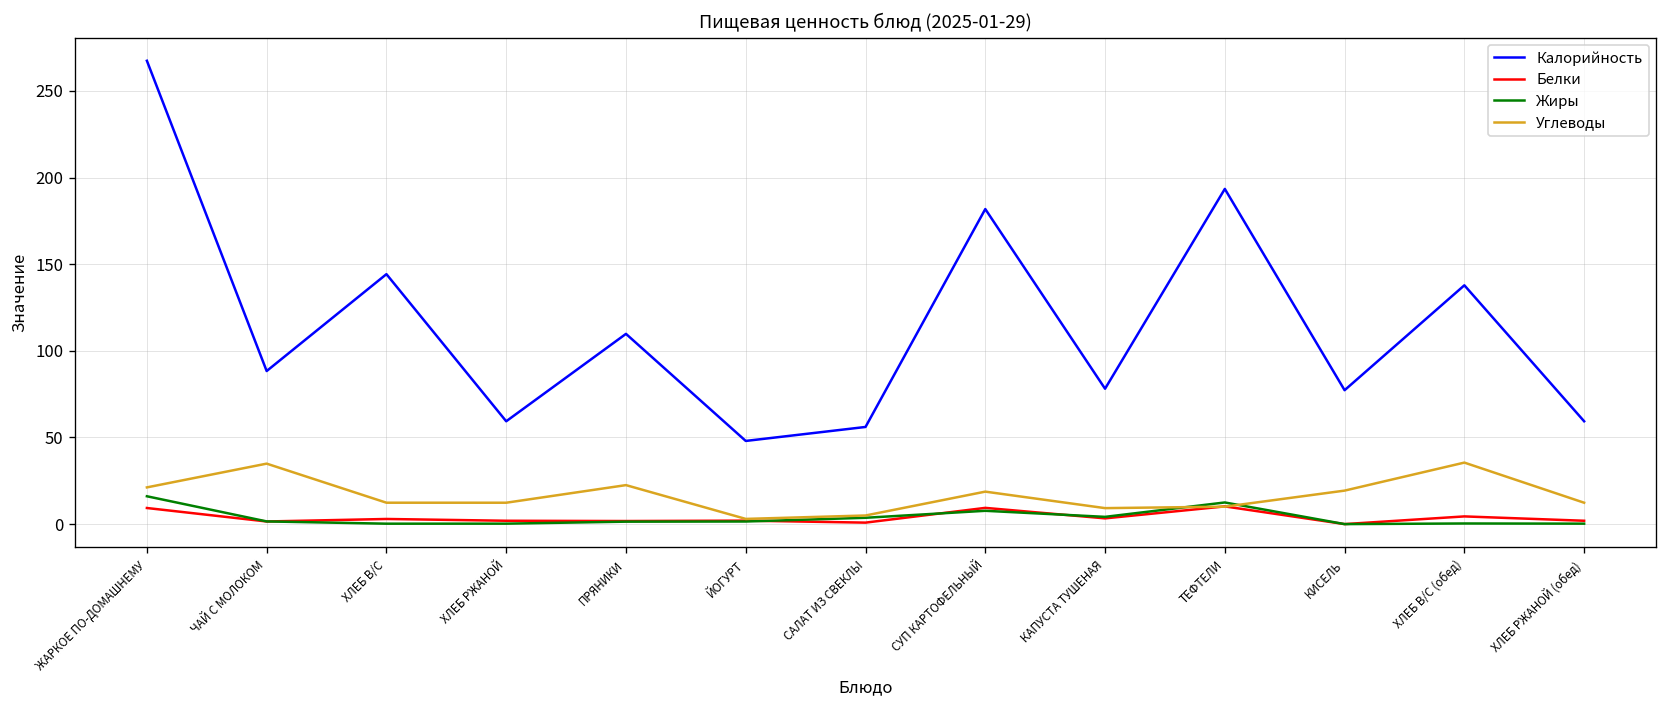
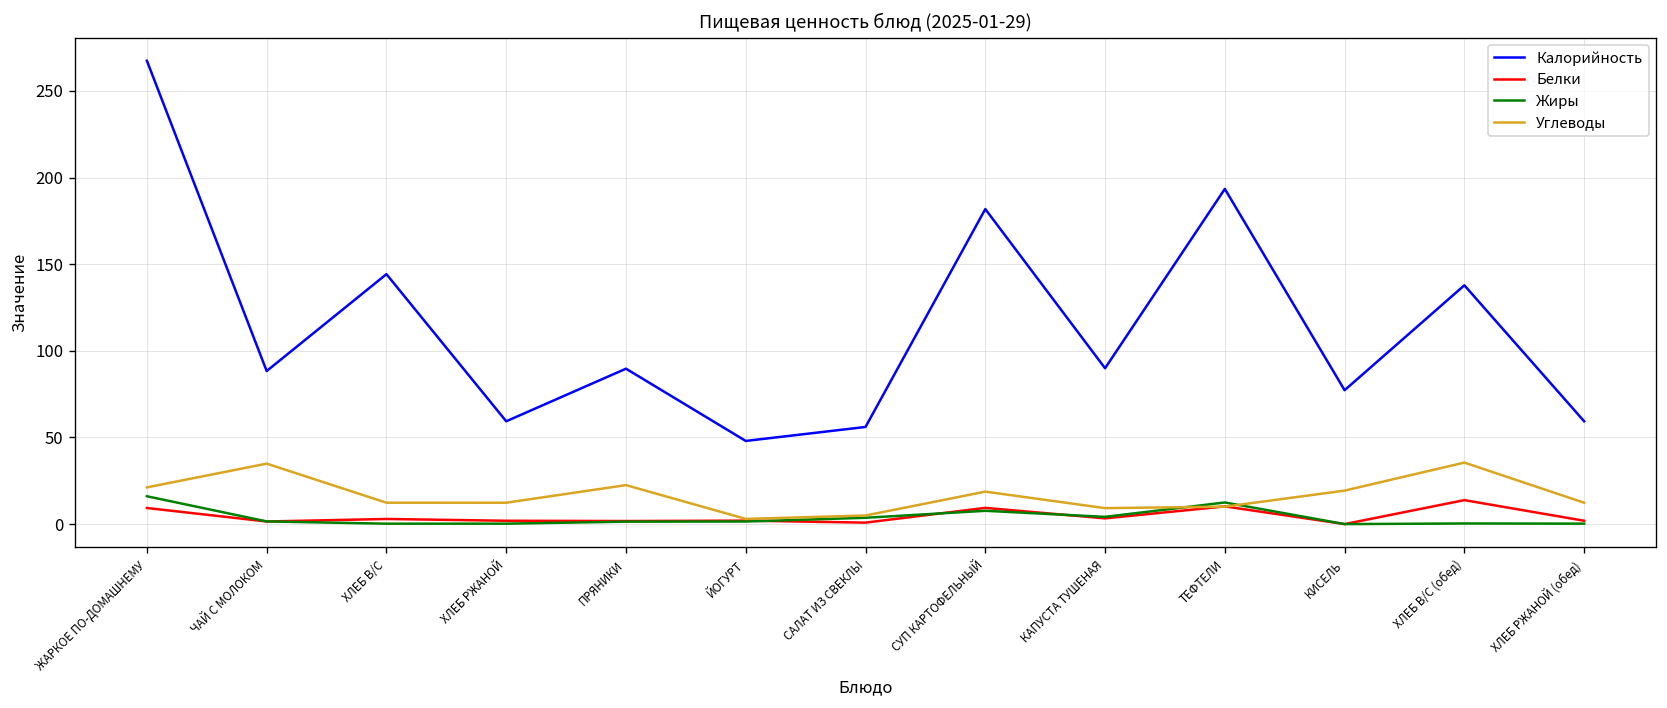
Калорийность, ПРЯНИКИ: 110 -> 90
Калорийность, КАПУСТА ТУШЕНАЯ: 78 -> 90
Белки, ХЛЕБ В/С (обед): 4 -> 14
